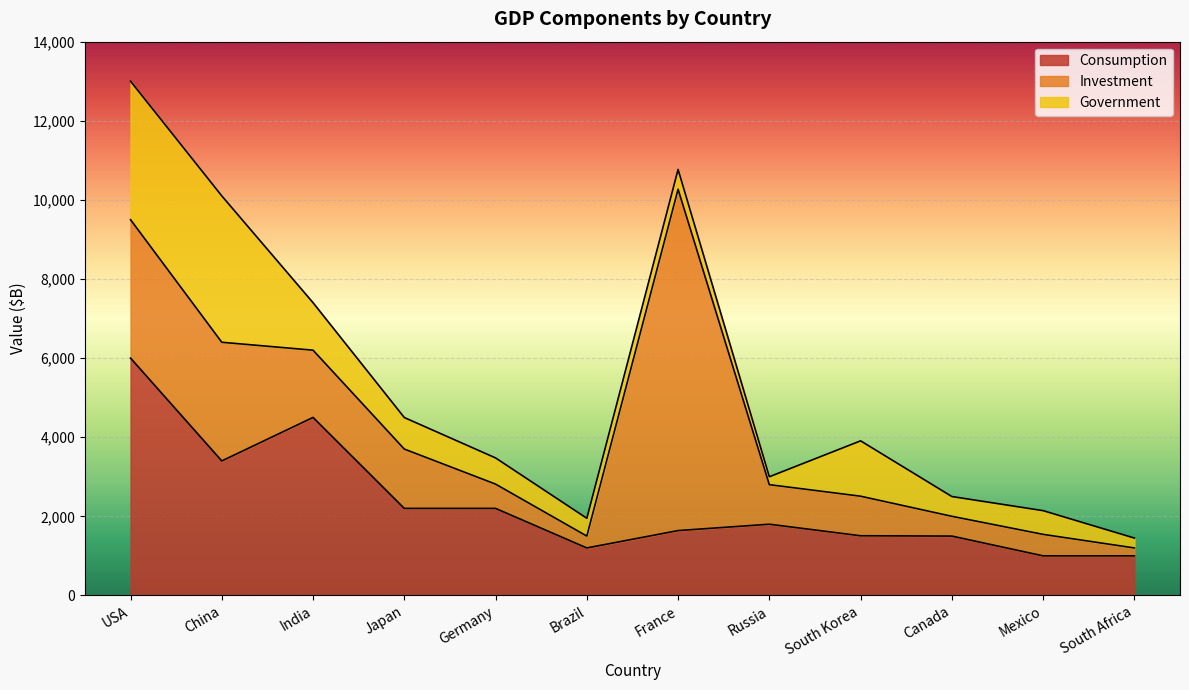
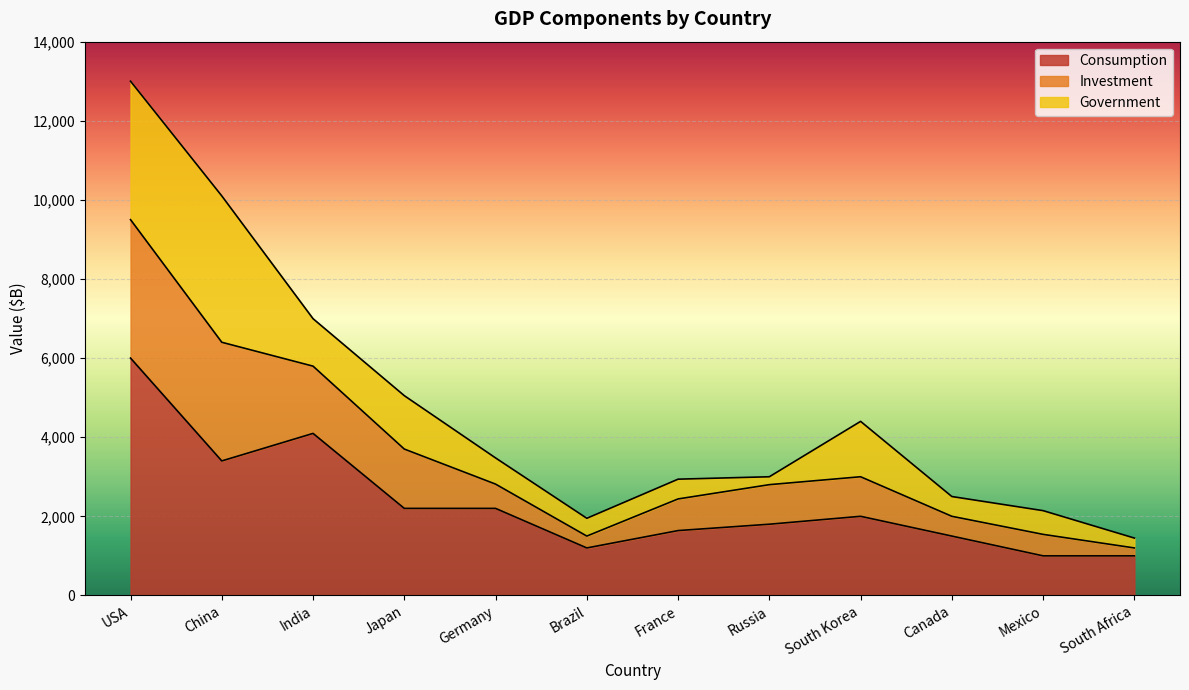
Consumption, India: 4,500 -> 4,100
Government, Japan: 800 -> 1,400
Investment, France: 8,600 -> 800
Consumption, South Korea: 1,500 -> 2,000
